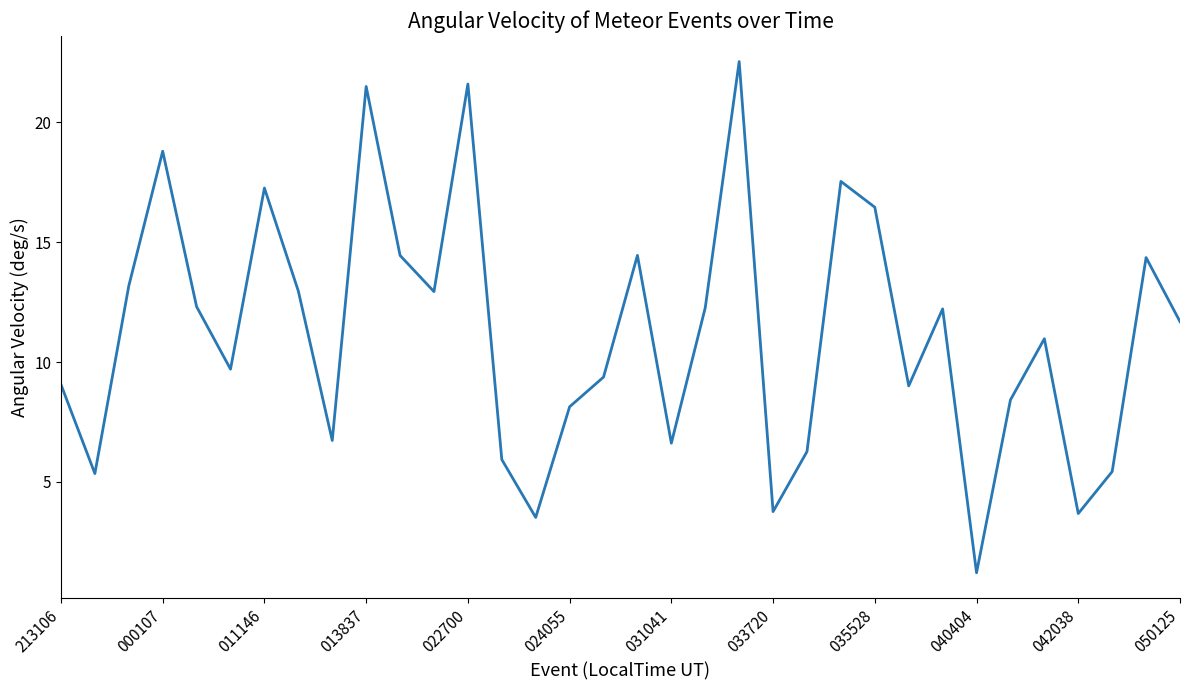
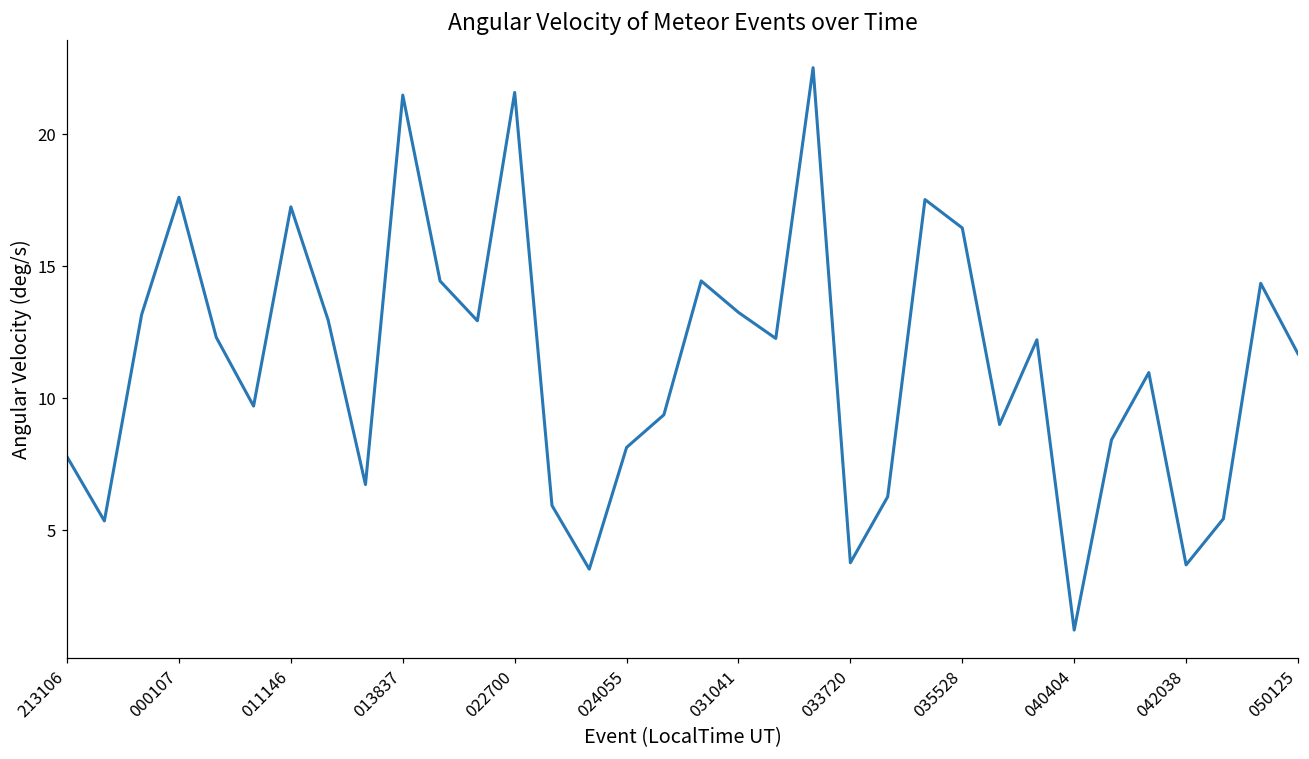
213106: 9.1 -> 7.8
000107: 18.8 -> 17.6
031041: 6.6 -> 13.3
